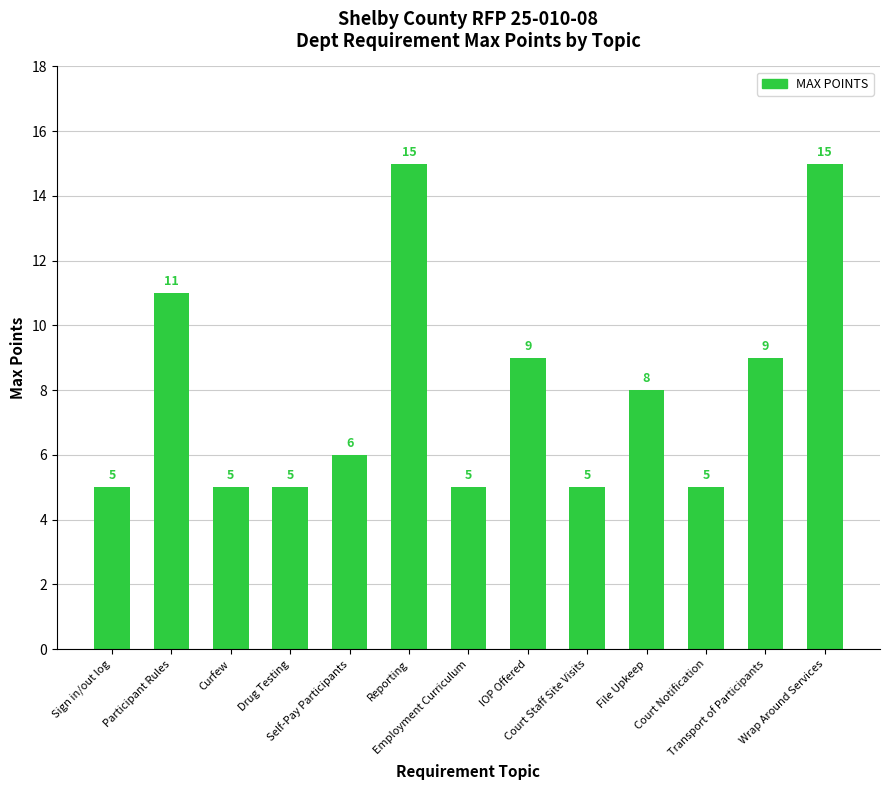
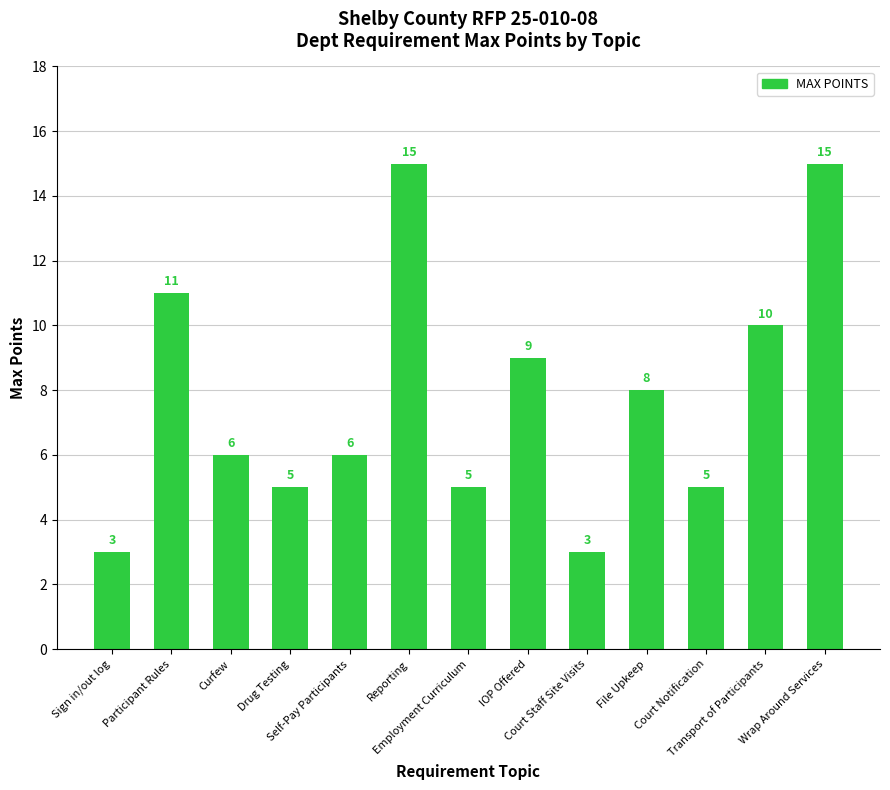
Sign in/out log: 5 -> 3
Curfew: 5 -> 6
Court Staff Site Visits: 5 -> 3
Transport of Participants: 9 -> 10
